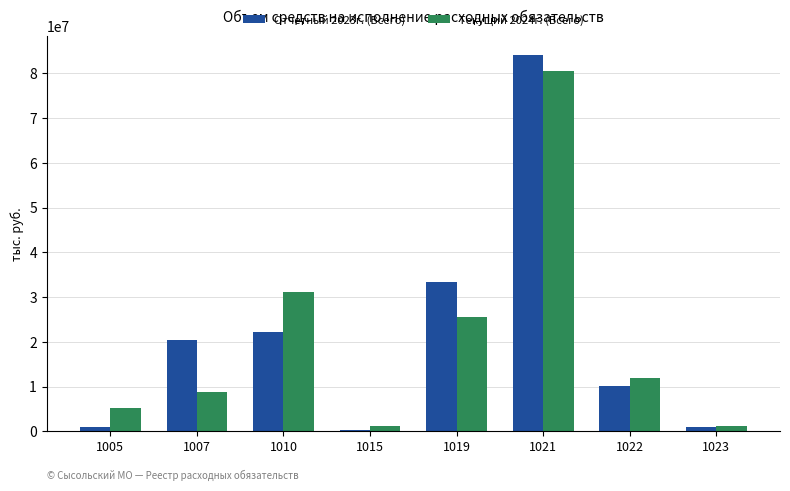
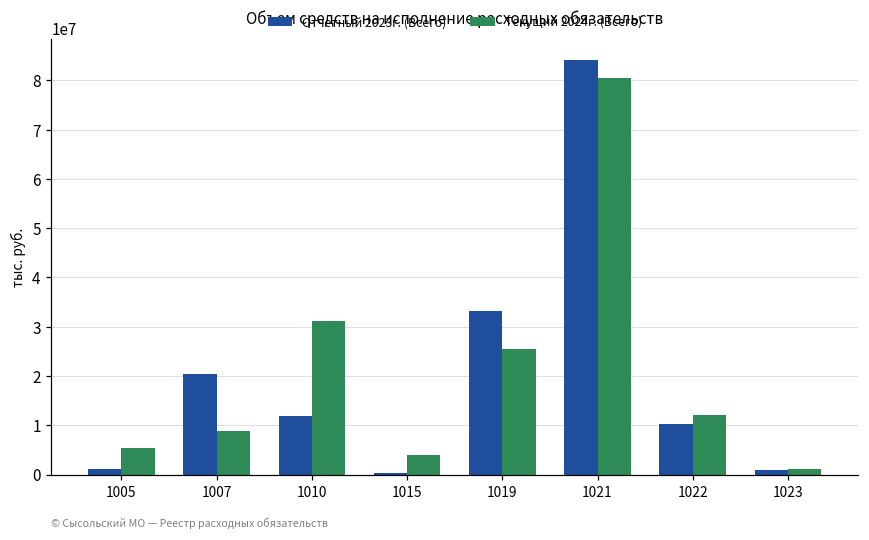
Отчетный 2023г. (Всего), 1010: 22000000 -> 12000000
Текущий 2024г. (Всего), 1015: 1000000 -> 4000000
